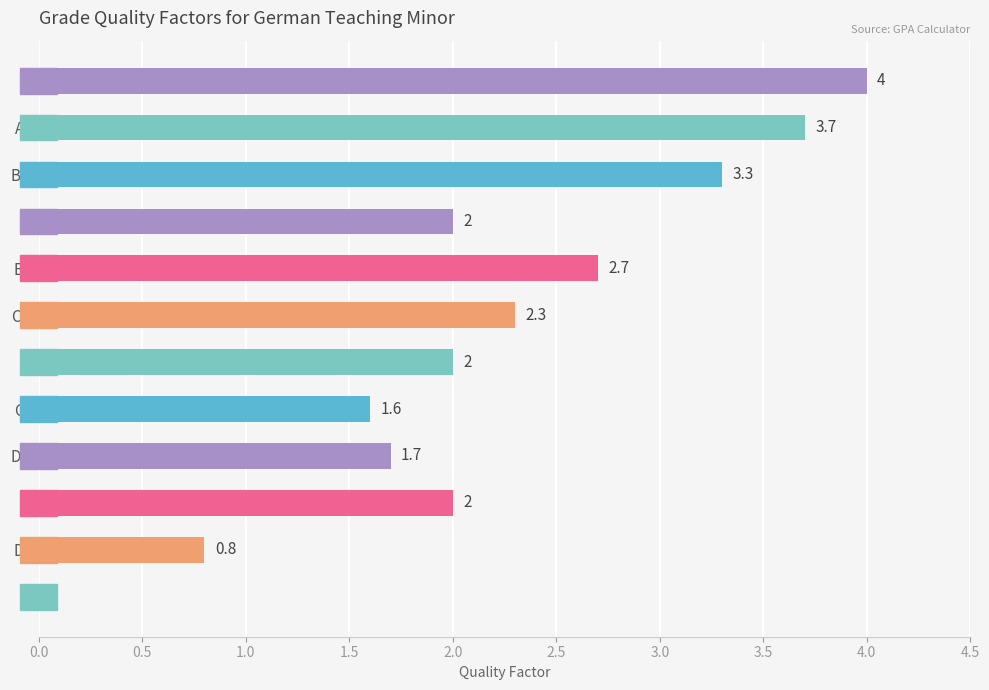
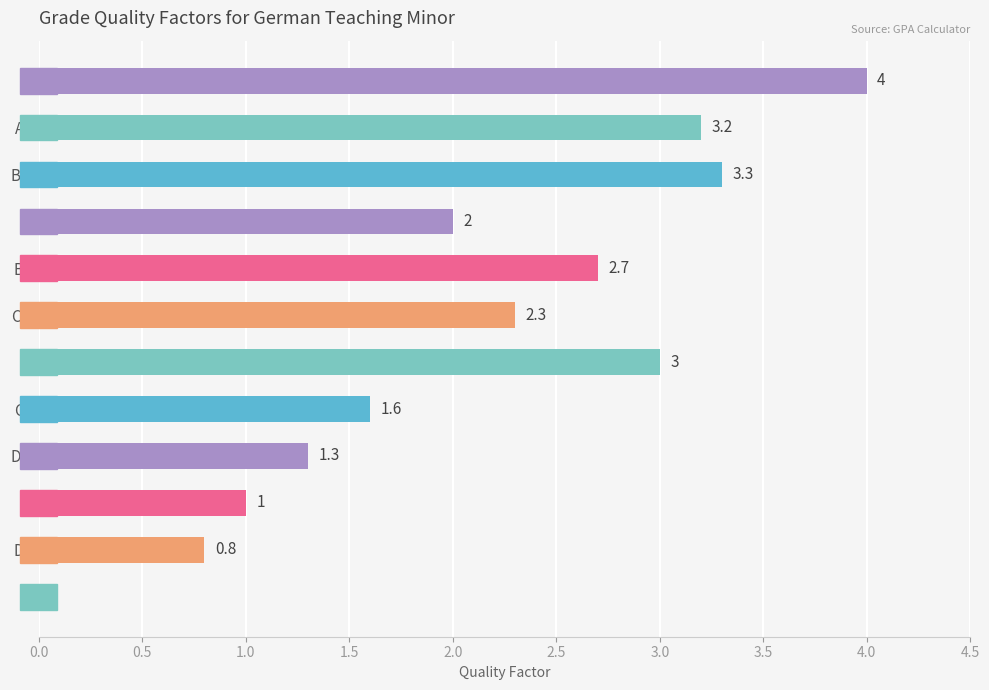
A-: 3.7 -> 3.2
C: 2 -> 3
D+: 1.7 -> 1.3
D: 2 -> 1
